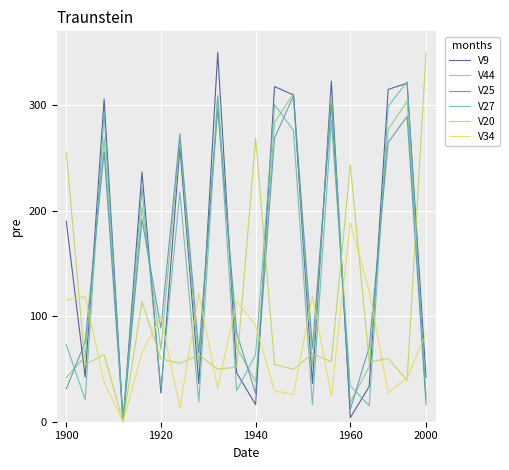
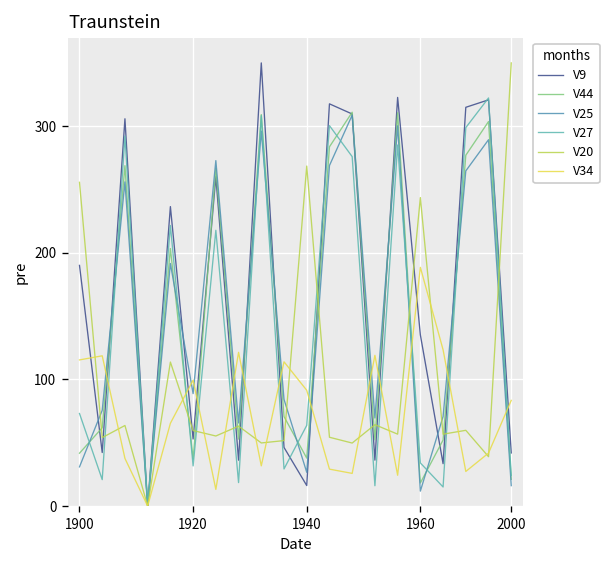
V9, 1920: 27 -> 53
V44, 1920: 68 -> 37
V9, 1960: 4 -> 135
